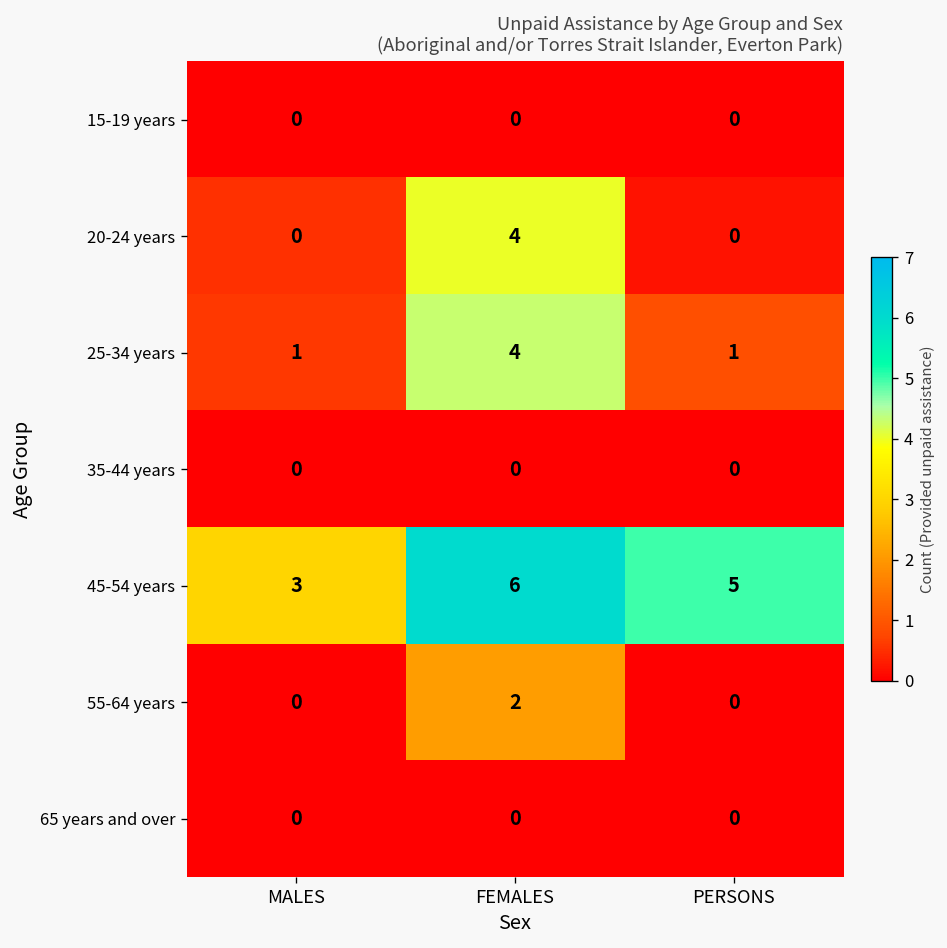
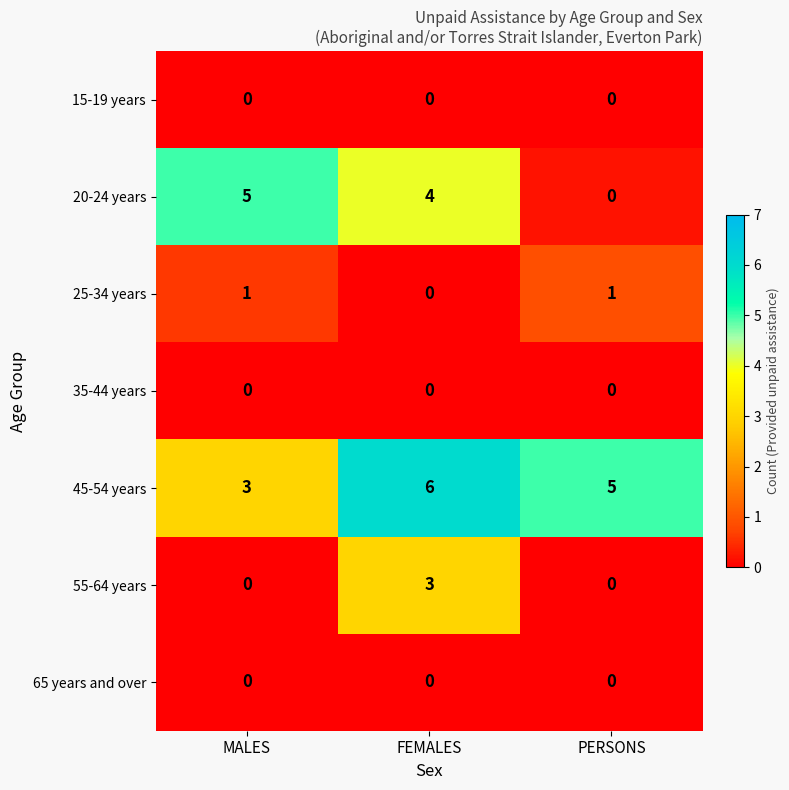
20-24 years, MALES: 0 -> 5
25-34 years, FEMALES: 4 -> 0
55-64 years, FEMALES: 2 -> 3
